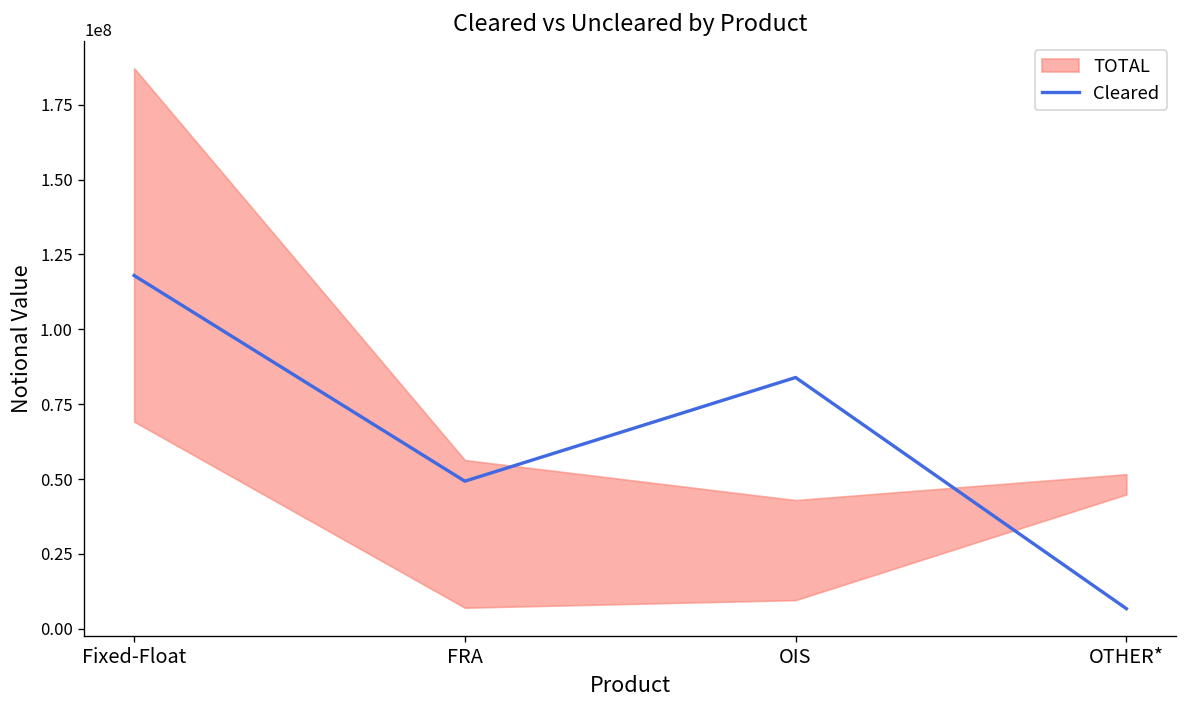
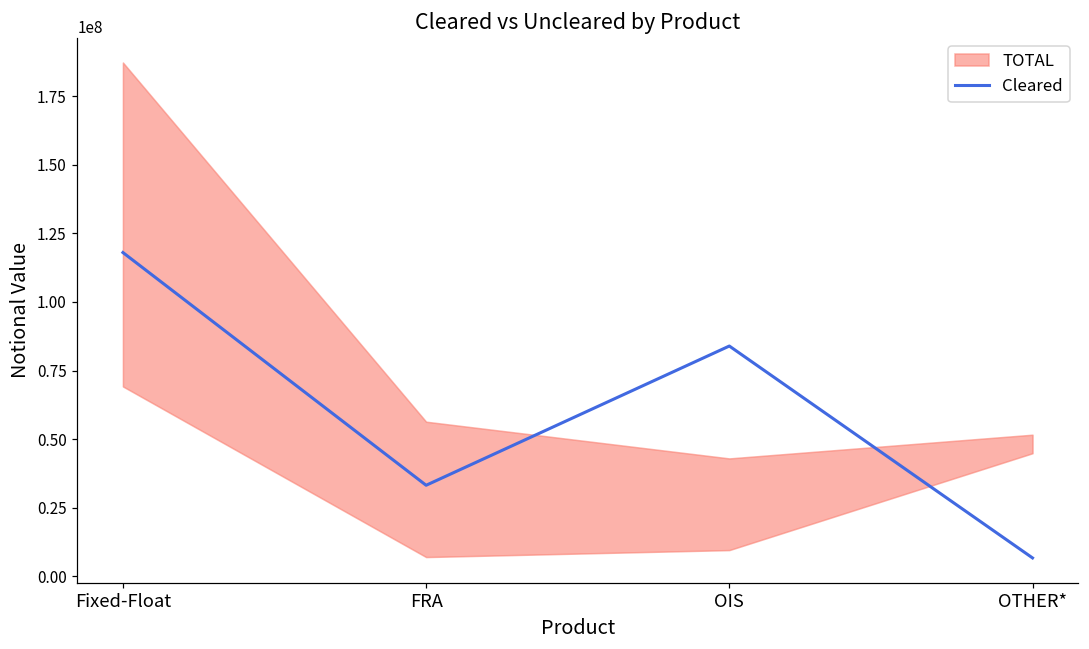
Cleared, FRA: 49000000 -> 33000000
